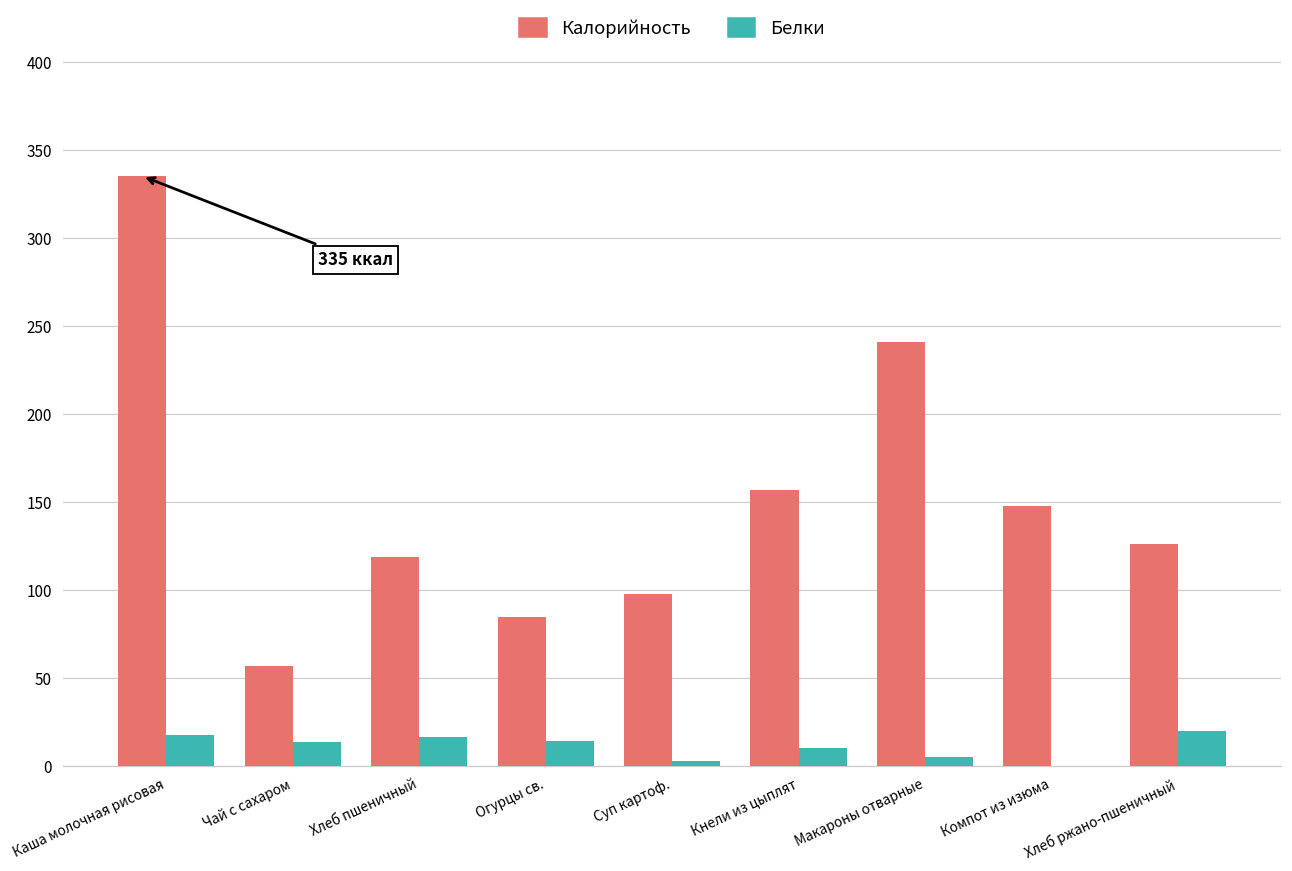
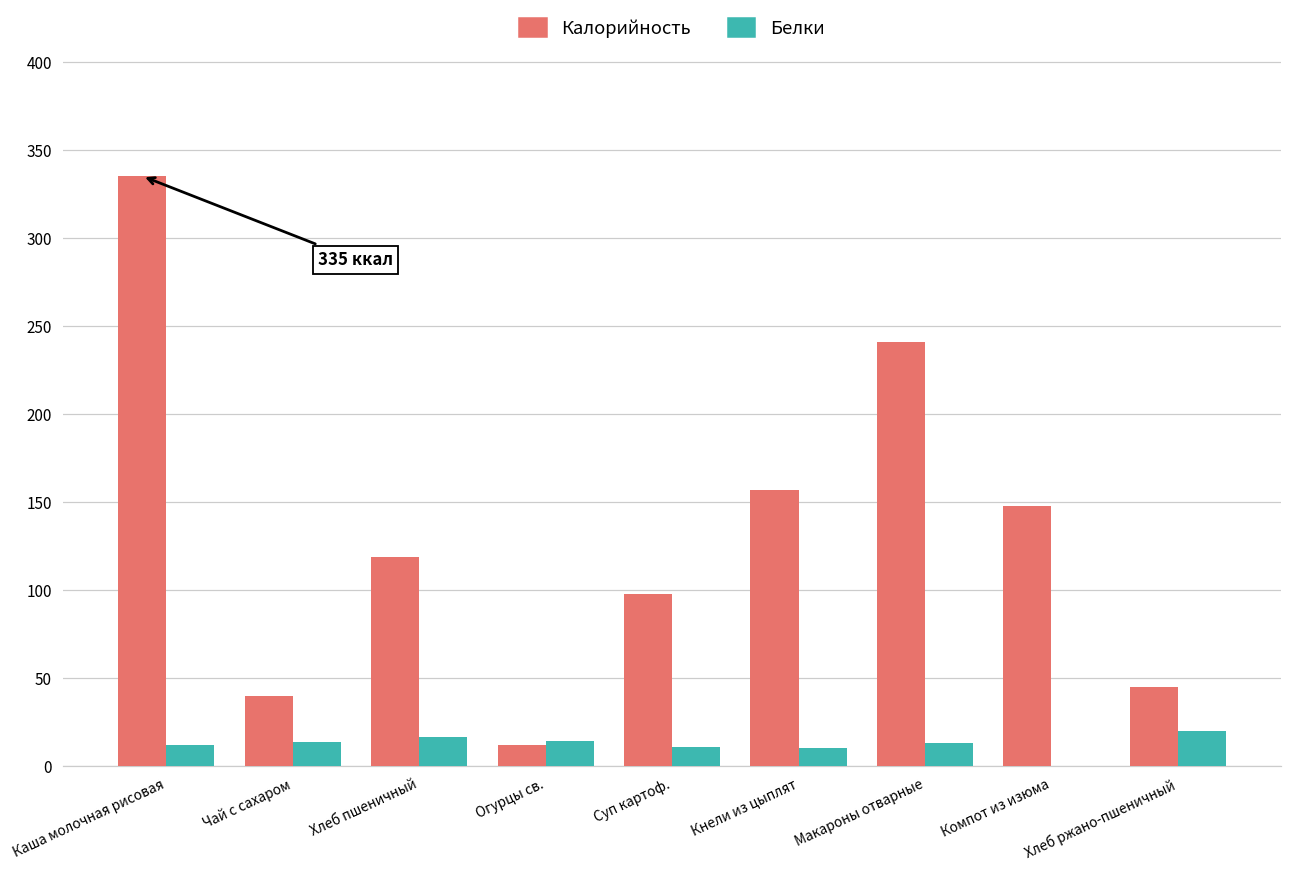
Белки, Каша молочная рисовая: 18 -> 12
Калорийность, Чай с сахаром: 57 -> 40
Калорийность, Огурцы св.: 85 -> 12
Белки, Суп картоф.: 3 -> 11
Белки, Макароны отварные: 5 -> 14
Калорийность, Хлеб ржано-пшеничный: 126 -> 45
